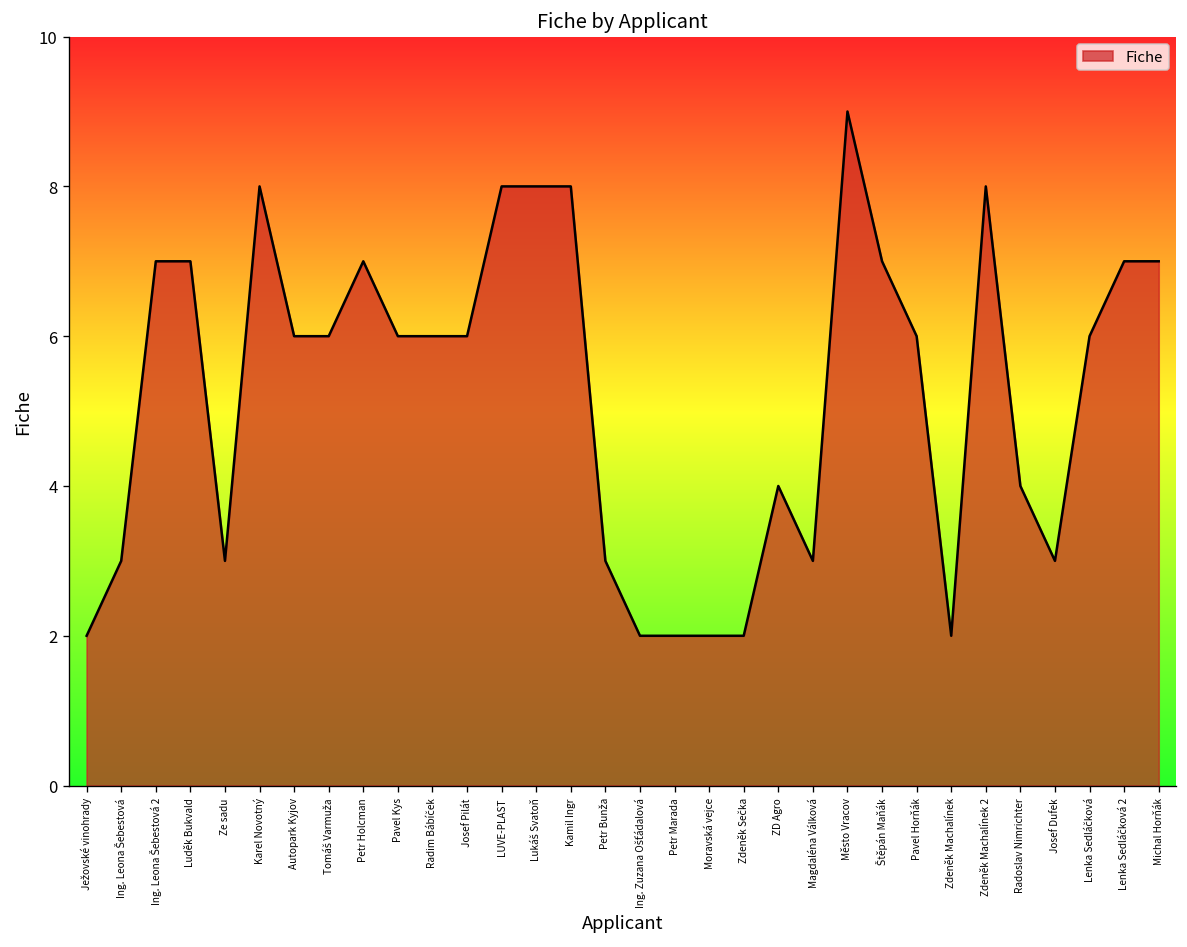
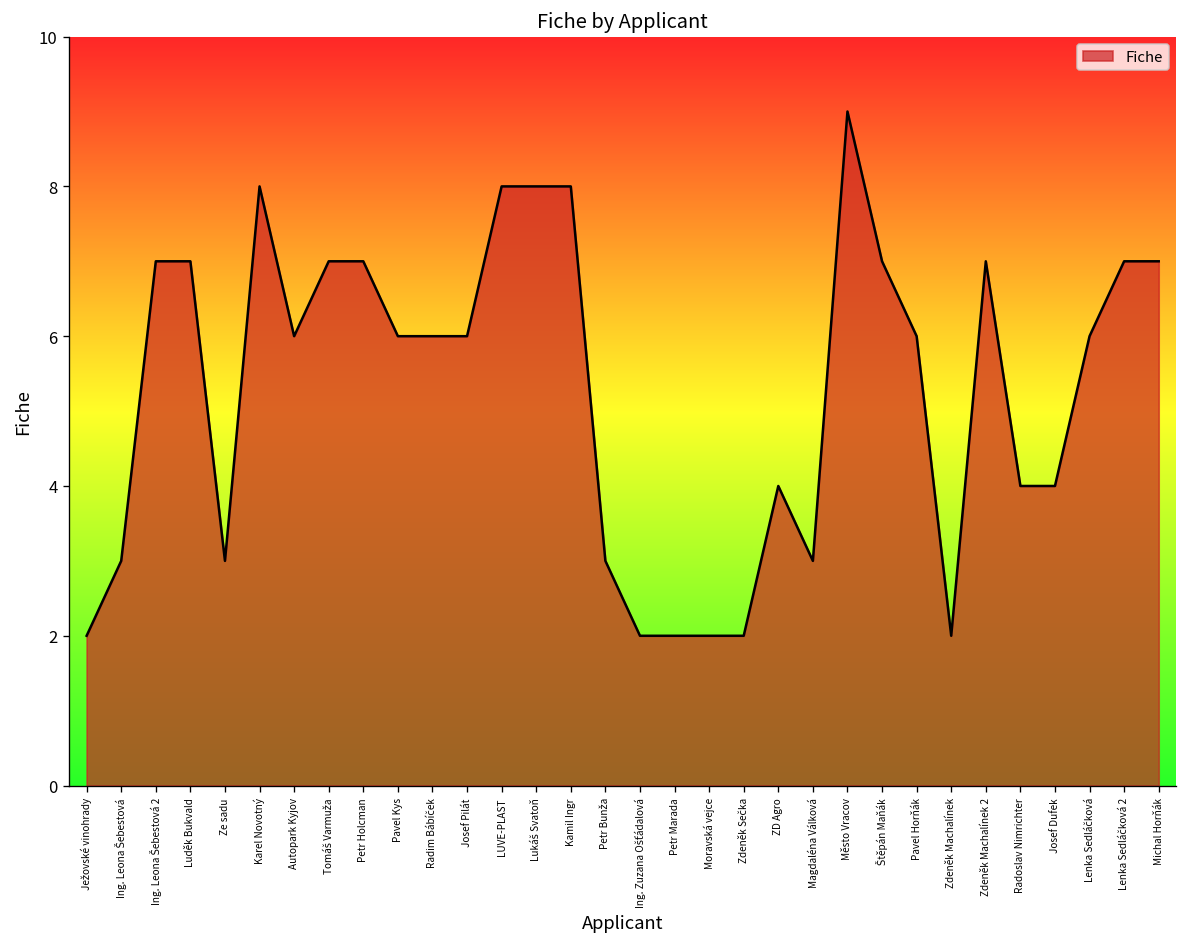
Tomáš Varmuža: 6 -> 7
Zdeněk Machalínek 2: 8 -> 7
Josef Dufek: 3 -> 4
